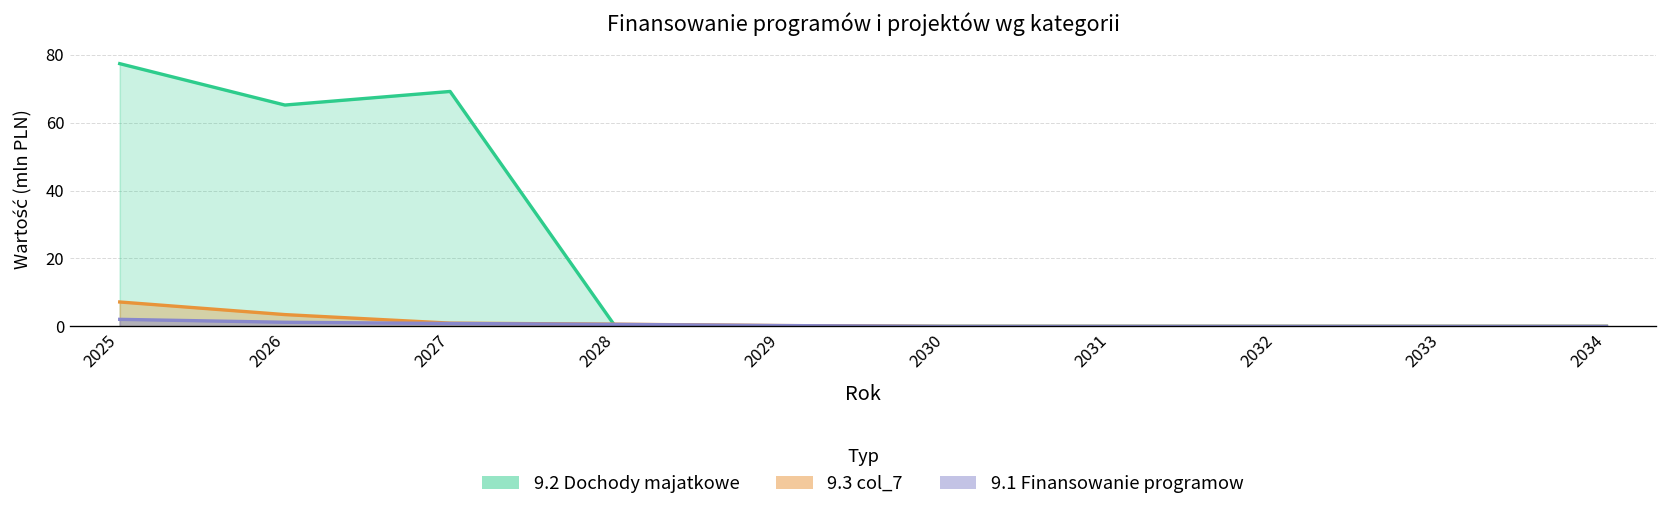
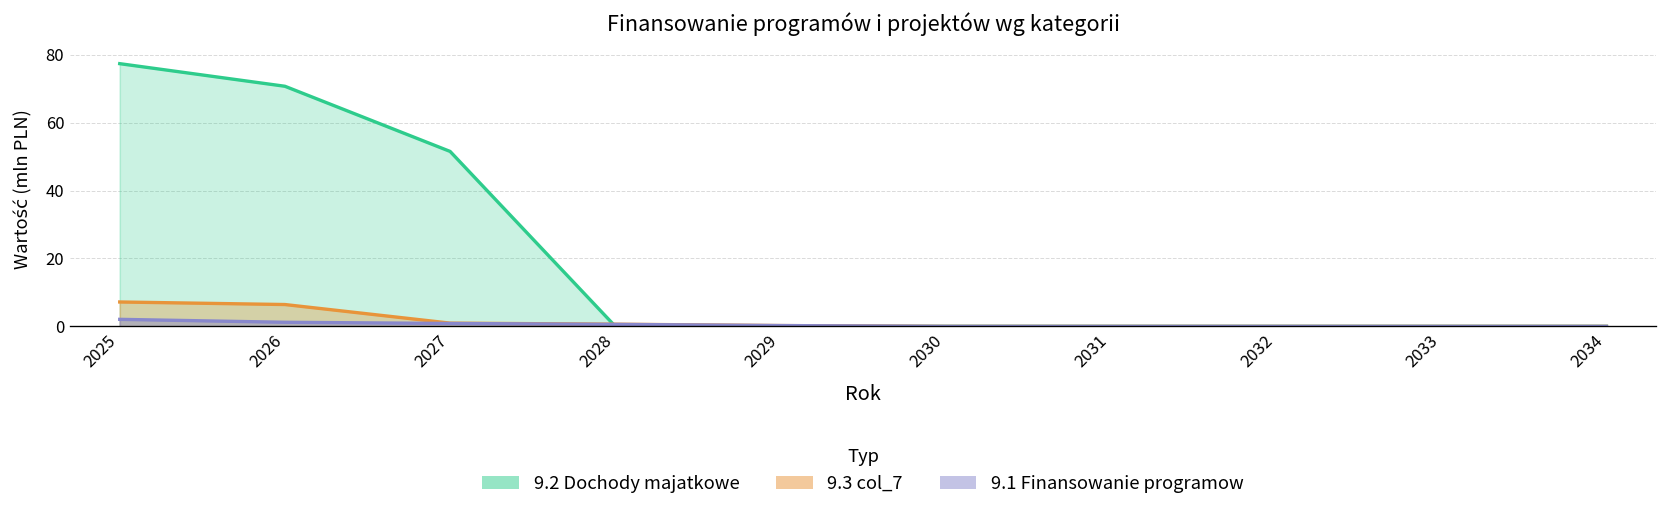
9.2 Dochody majatkowe, 2026: 65 -> 71
9.3 col_7, 2026: 3 -> 6
9.2 Dochody majatkowe, 2027: 69 -> 52
